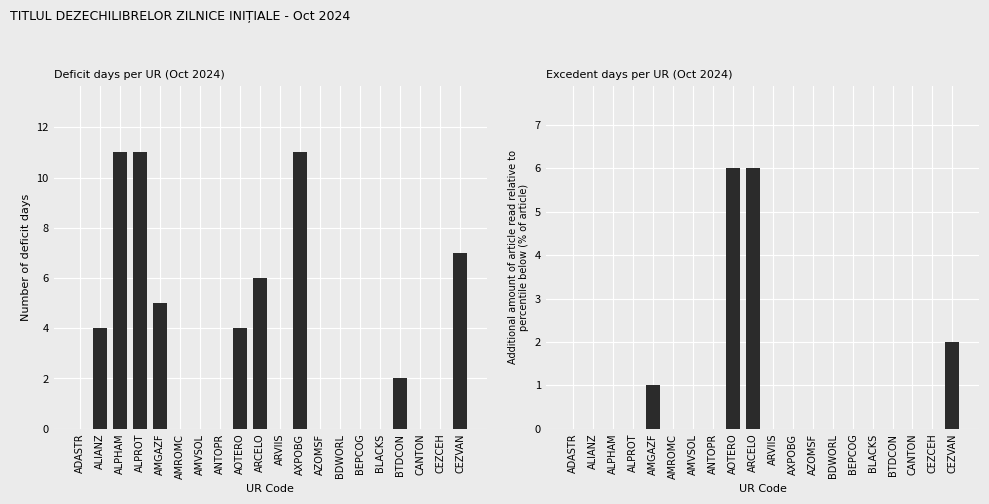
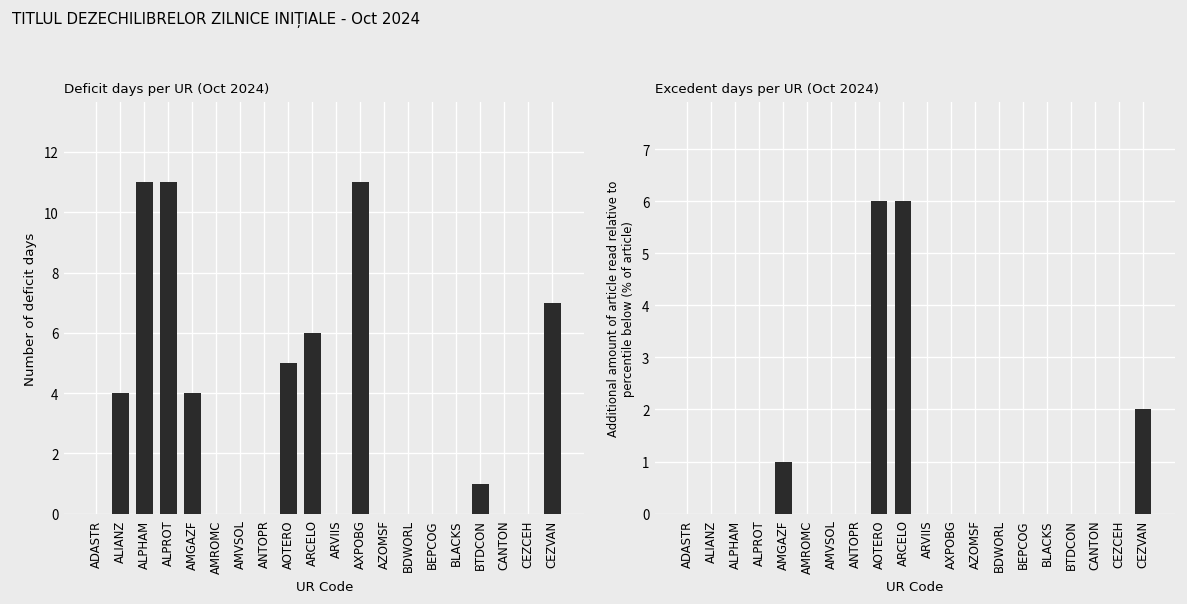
Deficit days per UR (Oct 2024), AMGAZF: 5 -> 4
Deficit days per UR (Oct 2024), AOTERO: 4 -> 5
Deficit days per UR (Oct 2024), BTDCON: 2 -> 1
